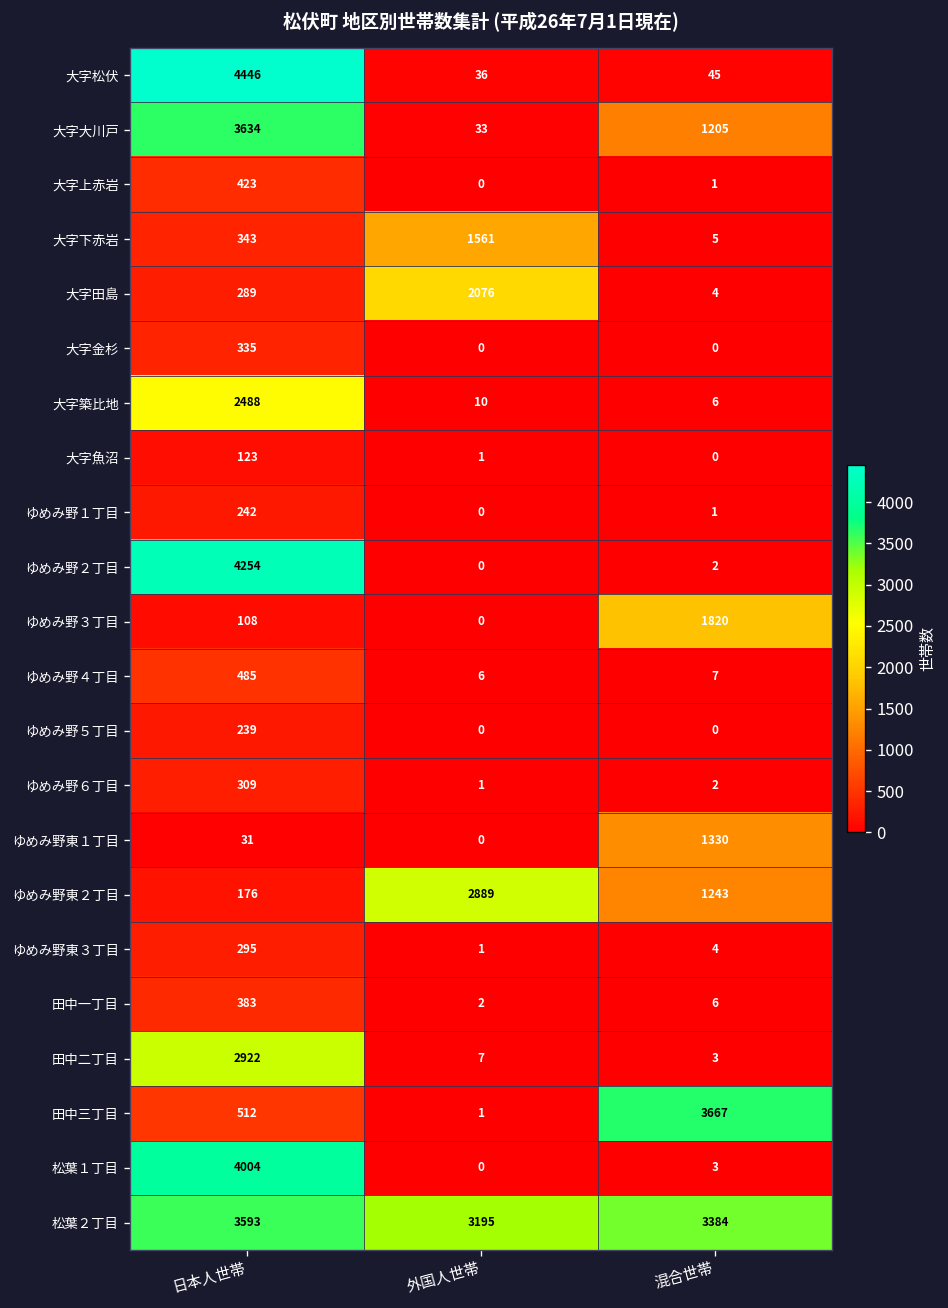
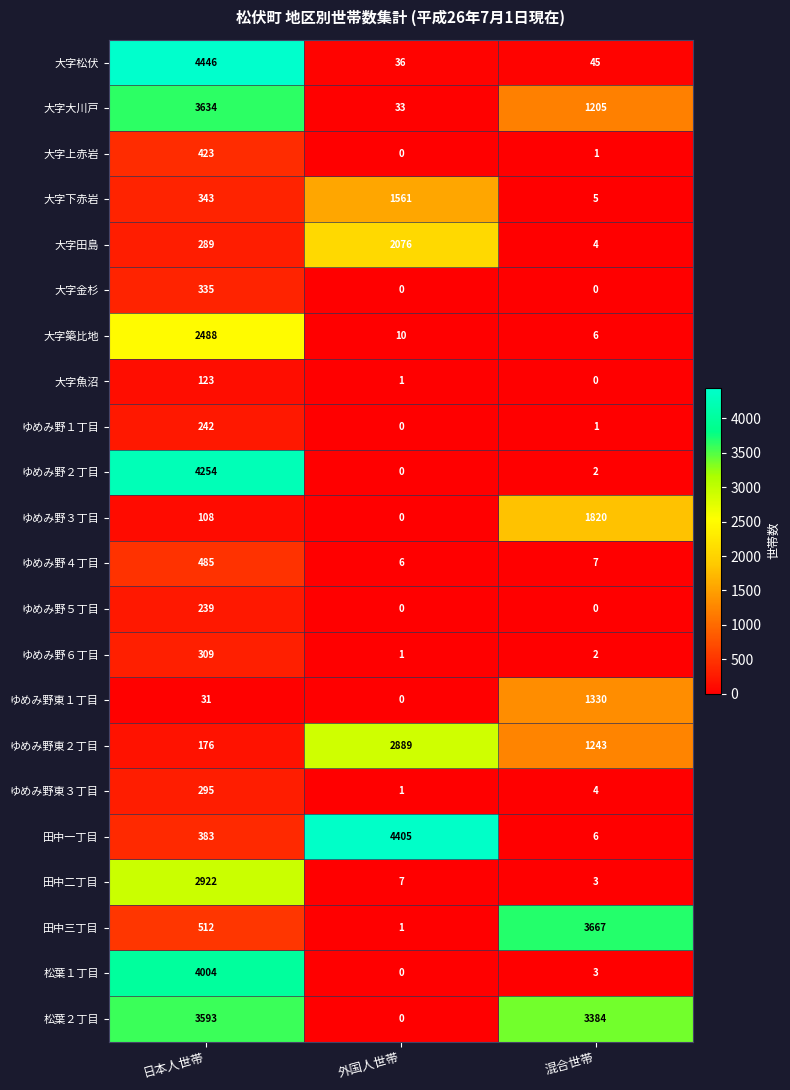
田中一丁目, 外国人世帯: 2 -> 4405
松葉２丁目, 外国人世帯: 3195 -> 0
